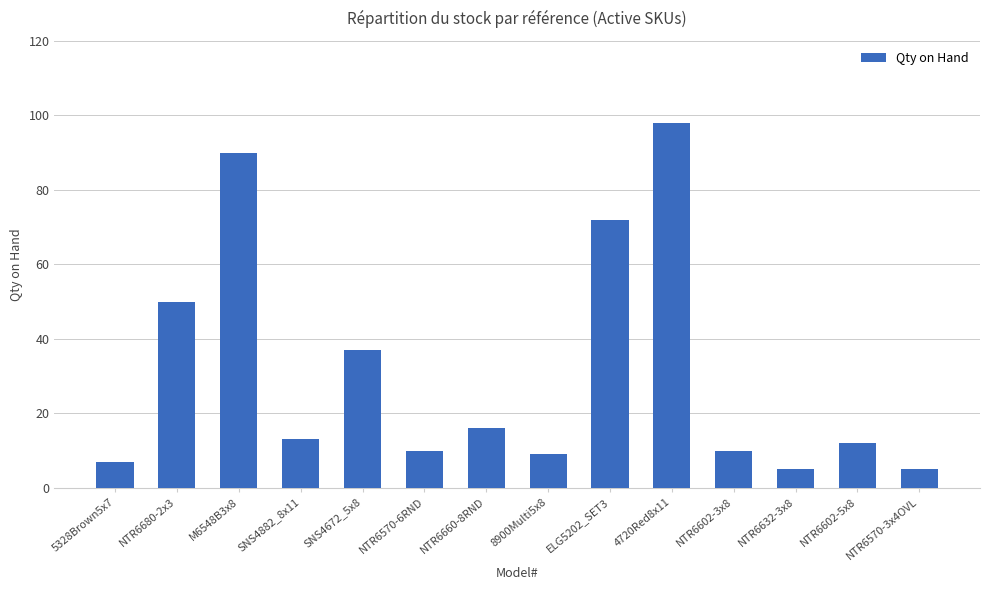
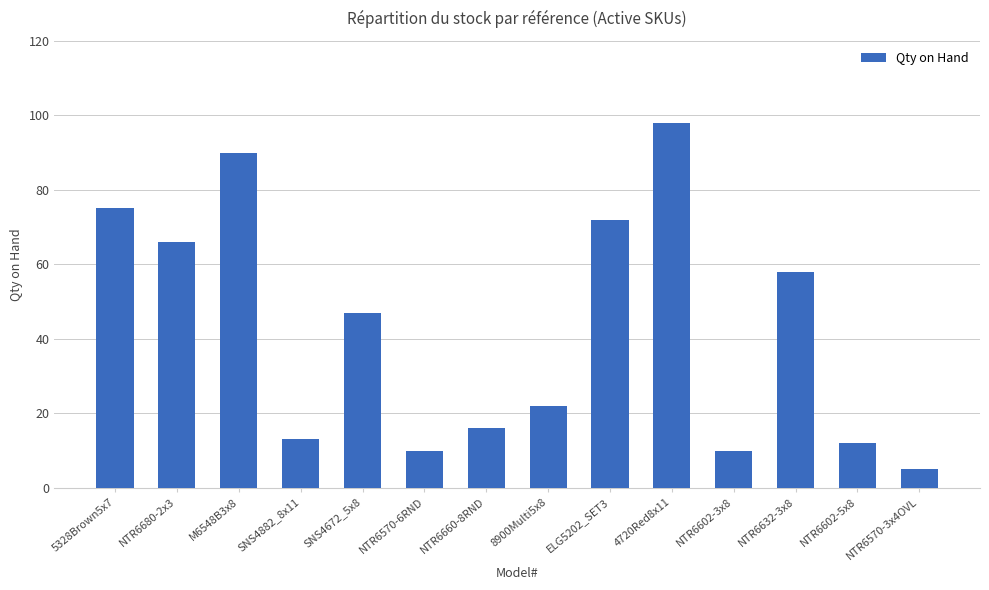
5328Brown5x7: 7 -> 75
NTR6680-2x3: 50 -> 66
SNS4672_5x8: 37 -> 47
8900Multi5x8: 9 -> 22
NTR6632-3x8: 5 -> 58
